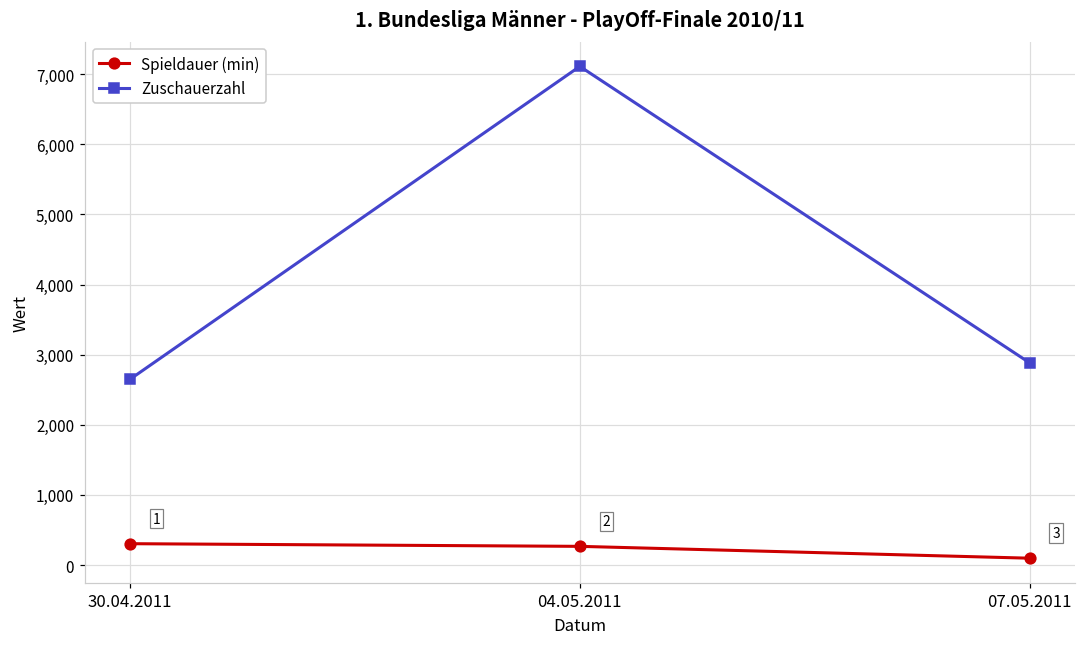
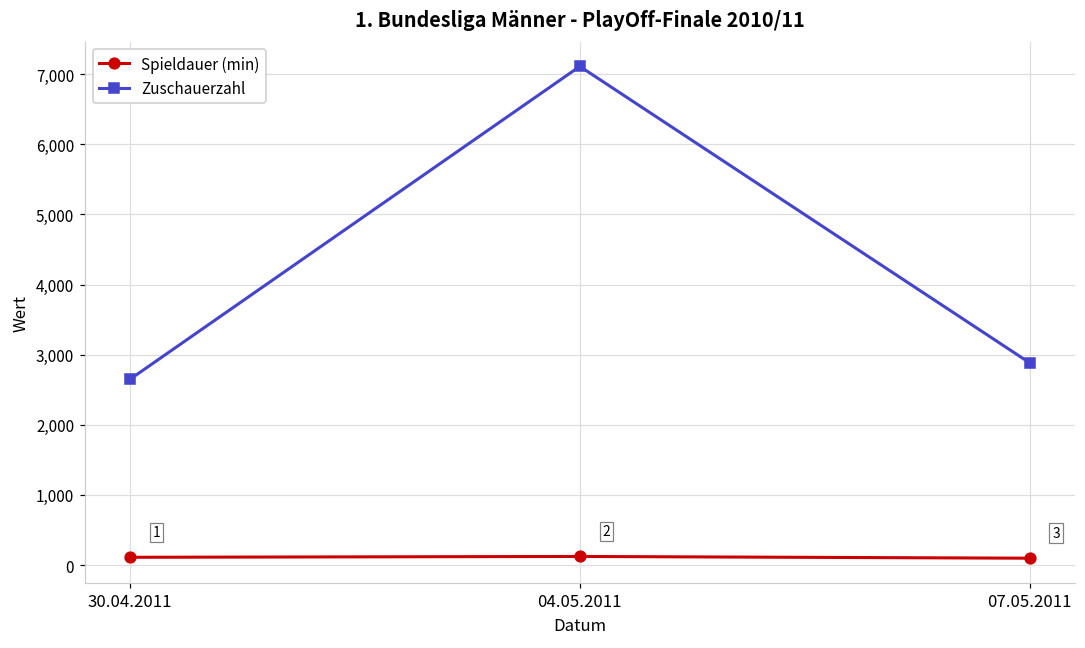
Spieldauer (min), 30.04.2011: 300 -> 100
Spieldauer (min), 04.05.2011: 300 -> 100
